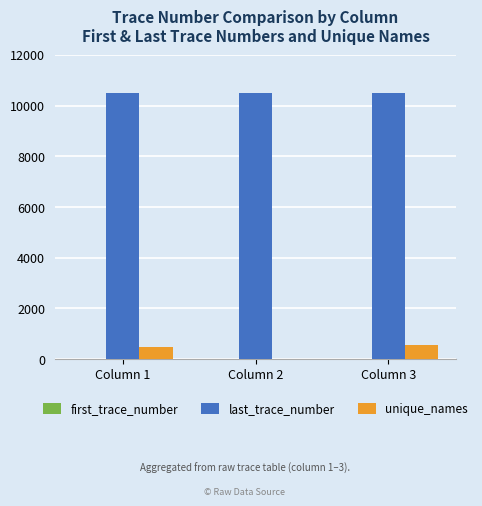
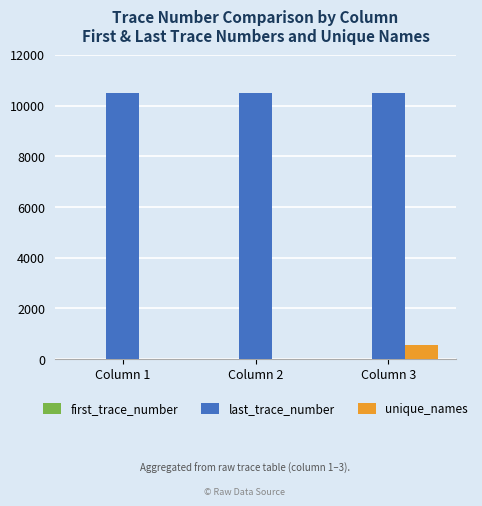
unique_names, Column 1: 500 -> 0
